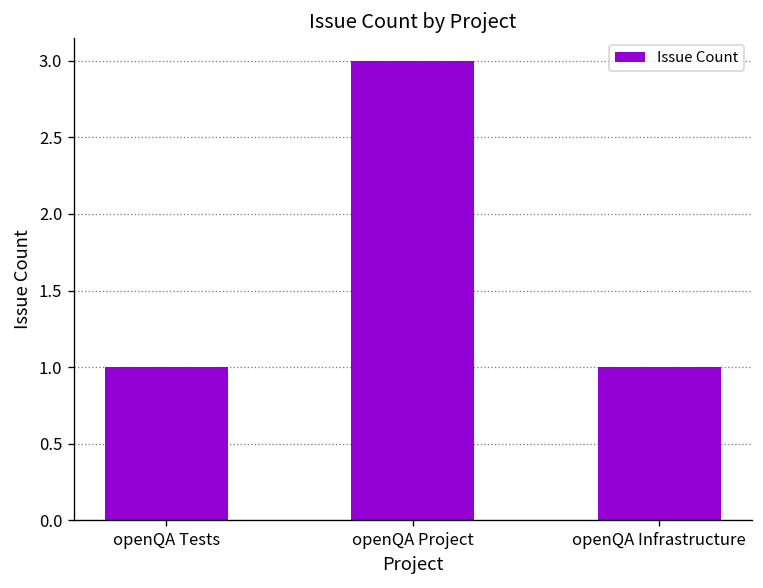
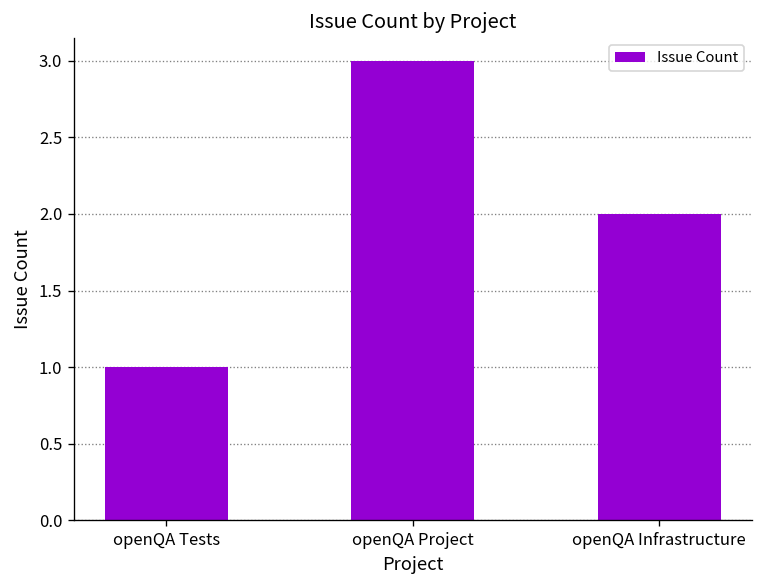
openQA Infrastructure: 1 -> 2
